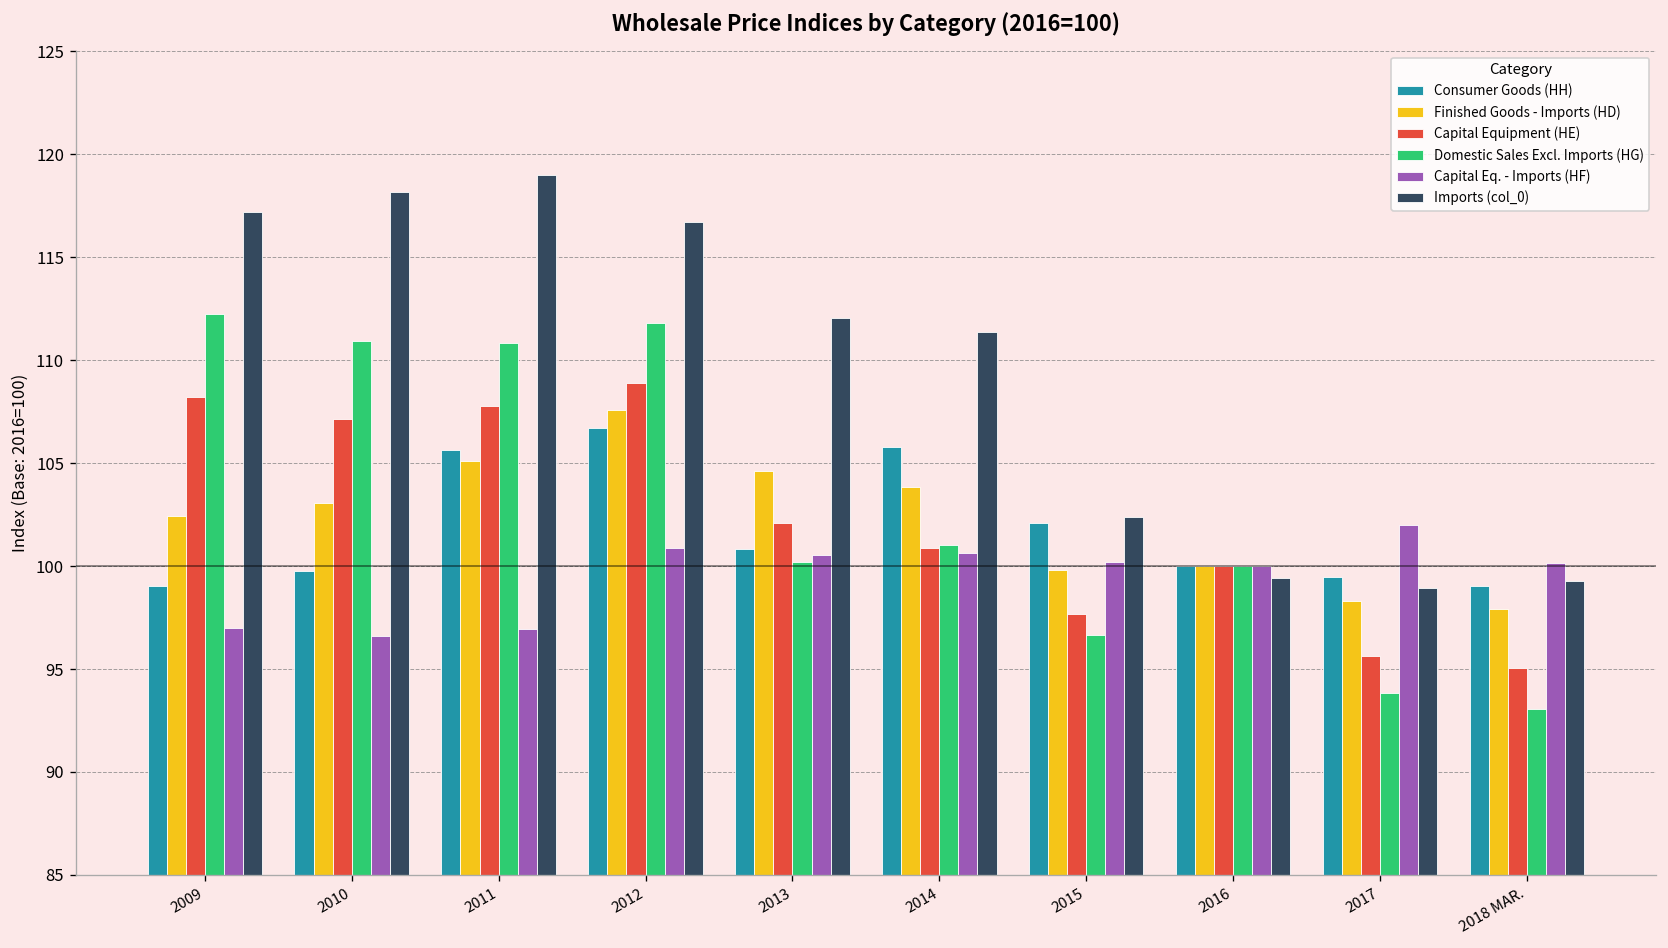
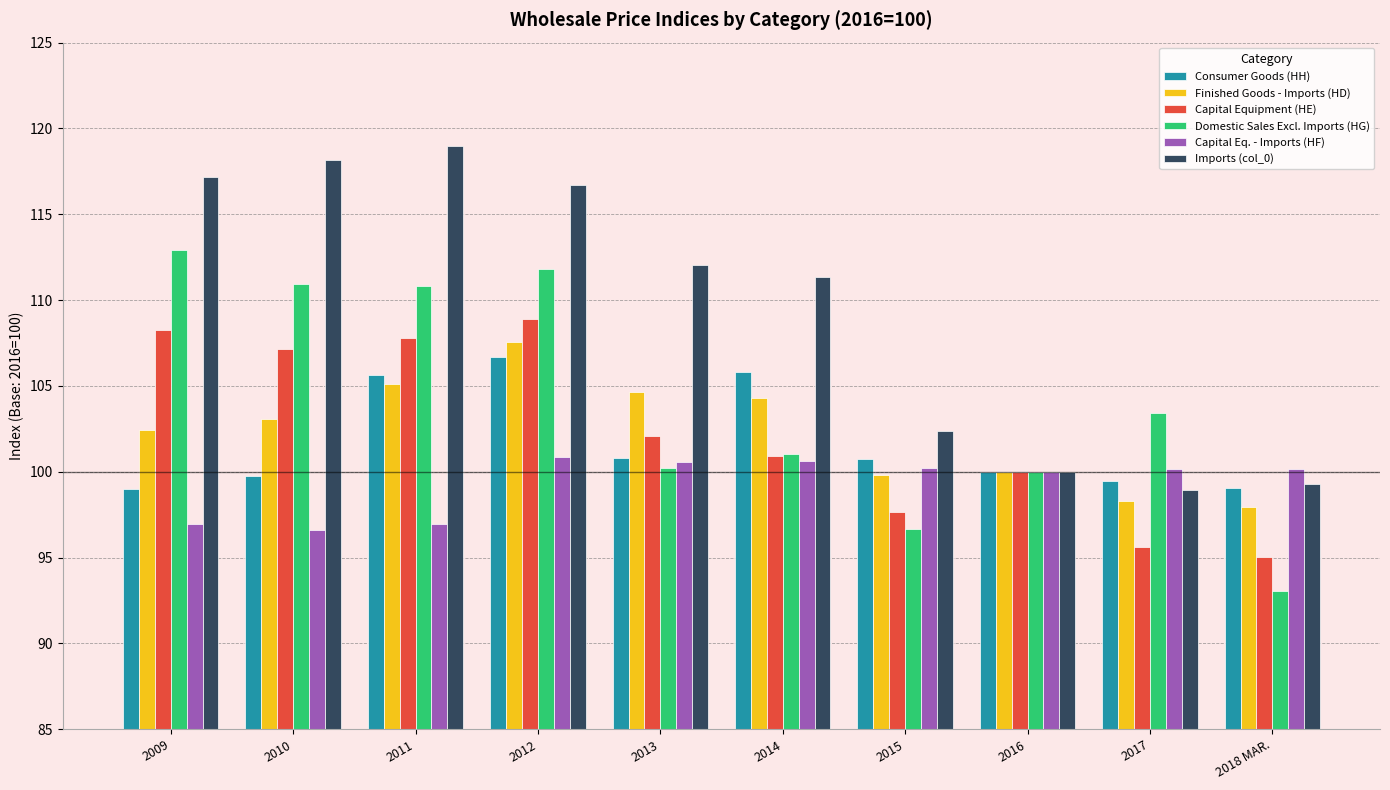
Domestic Sales Excl. Imports (HG), 2009: 112.3 -> 112.9
Finished Goods - Imports (HD), 2014: 103.8 -> 104.3
Consumer Goods (HH), 2015: 102.1 -> 100.7
Imports (col_0), 2016: 99.4 -> 100.0
Domestic Sales Excl. Imports (HG), 2017: 93.8 -> 103.4
Capital Eq. - Imports (HF), 2017: 102.0 -> 100.1
